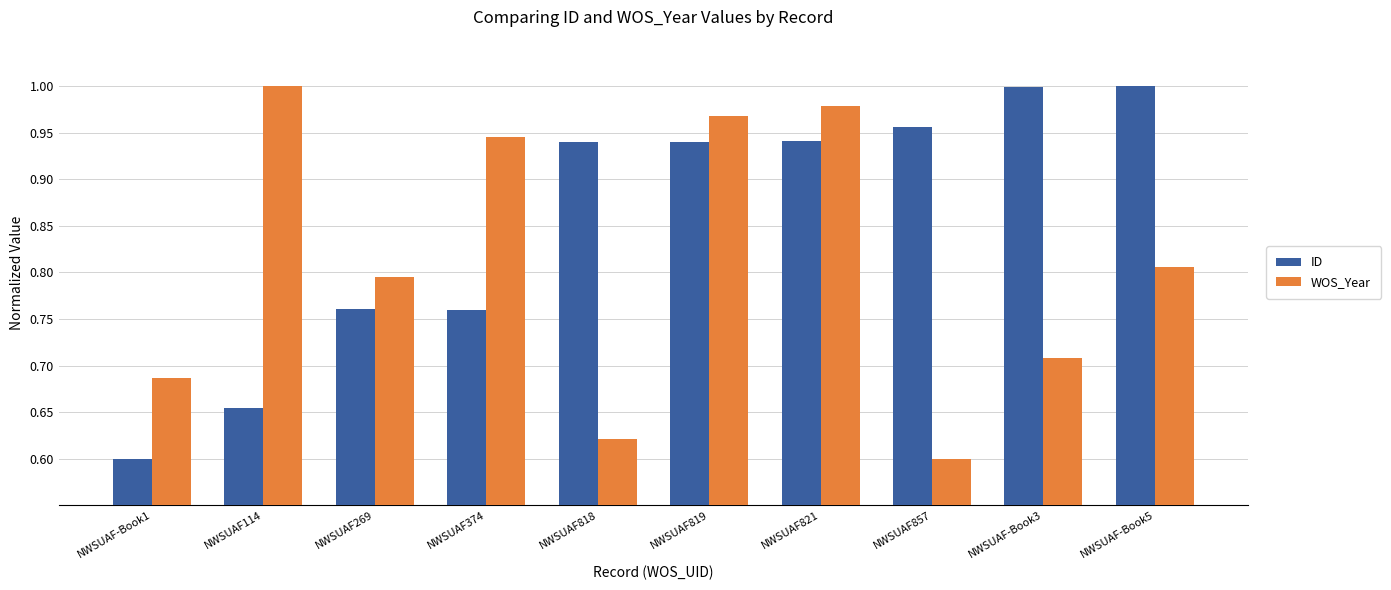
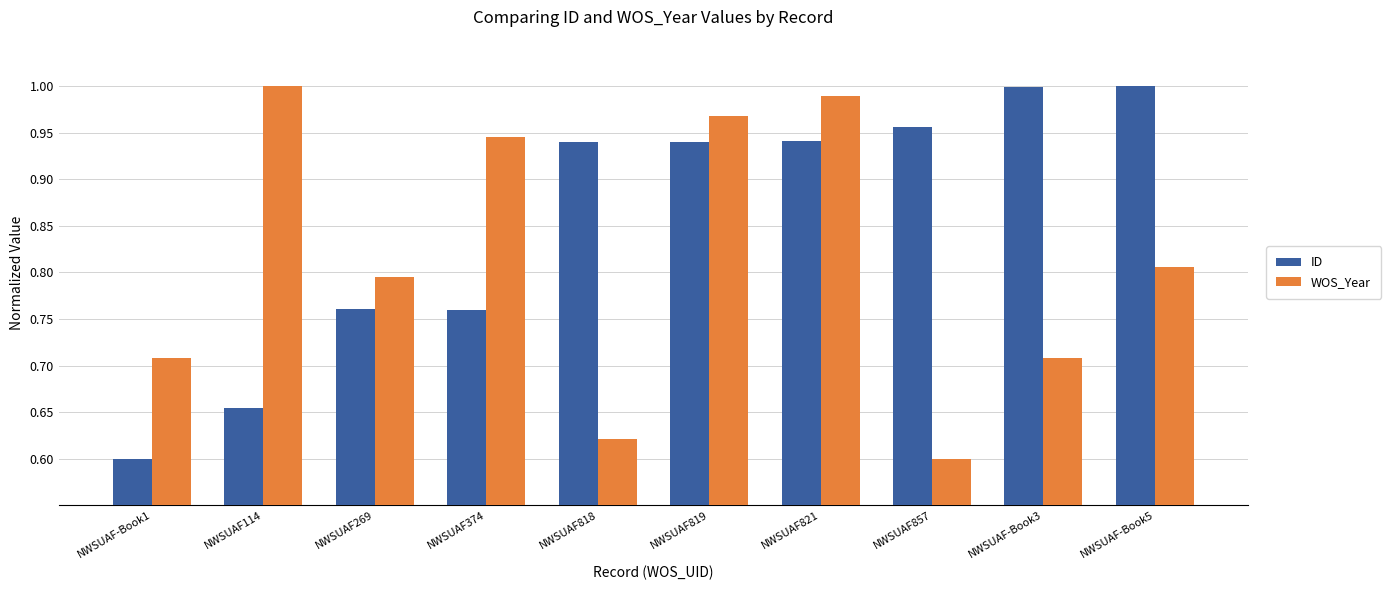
WOS_Year, NWSUAF-Book1: 0.69 -> 0.71
WOS_Year, NWSUAF821: 0.98 -> 0.99
